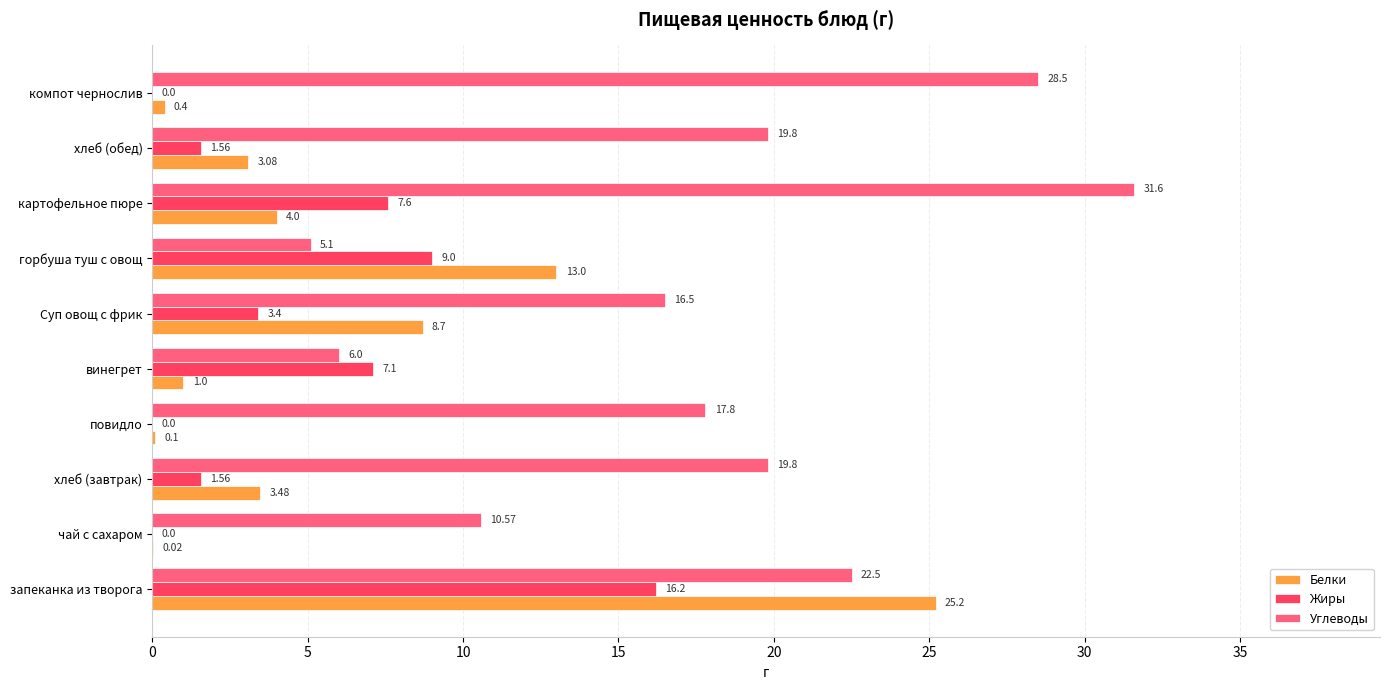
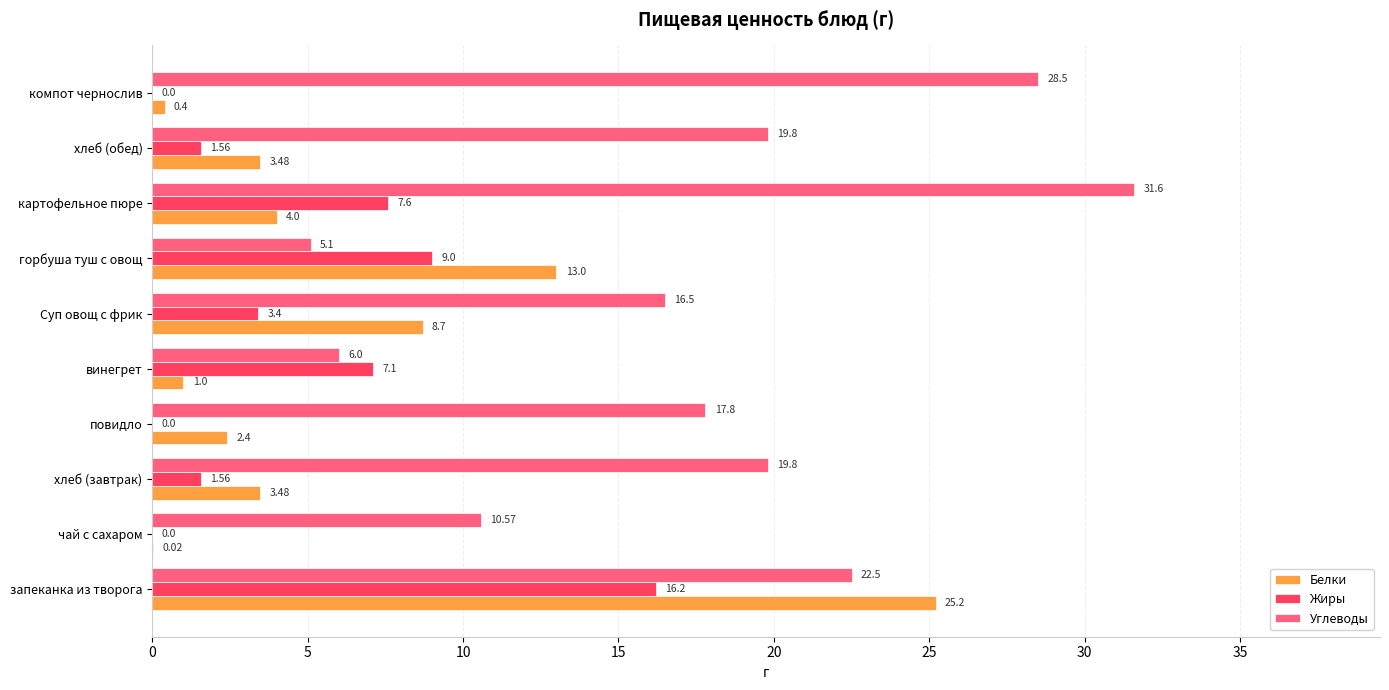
Белки, хлеб (обед): 3.08 -> 3.48
Белки, повидло: 0.1 -> 2.4
